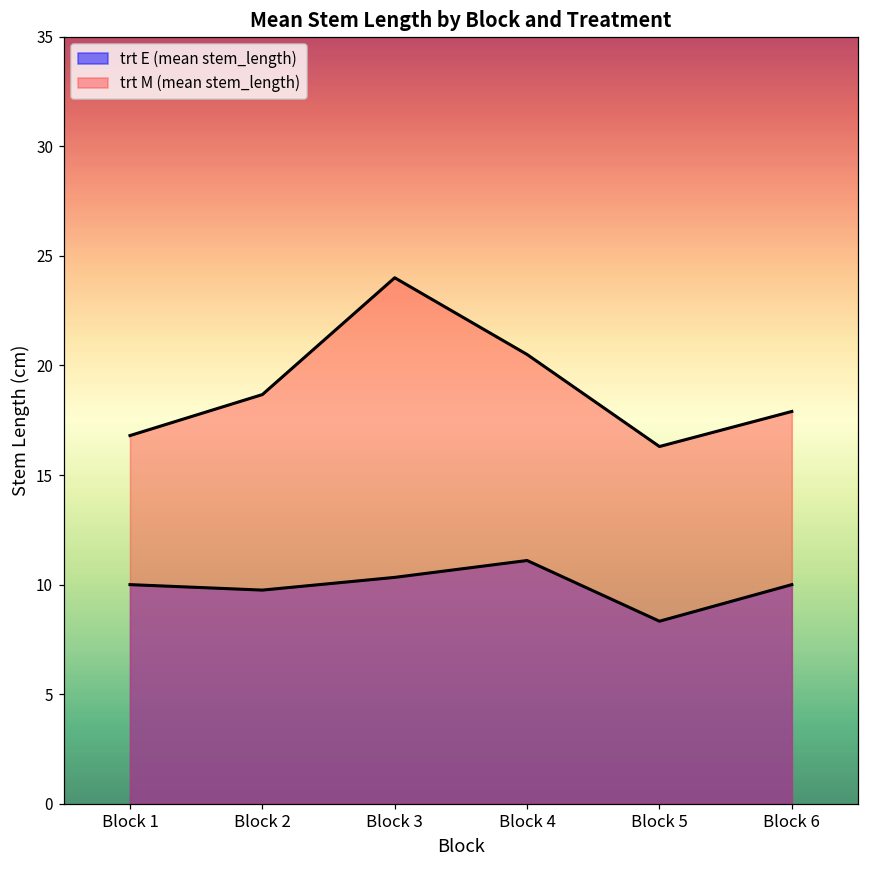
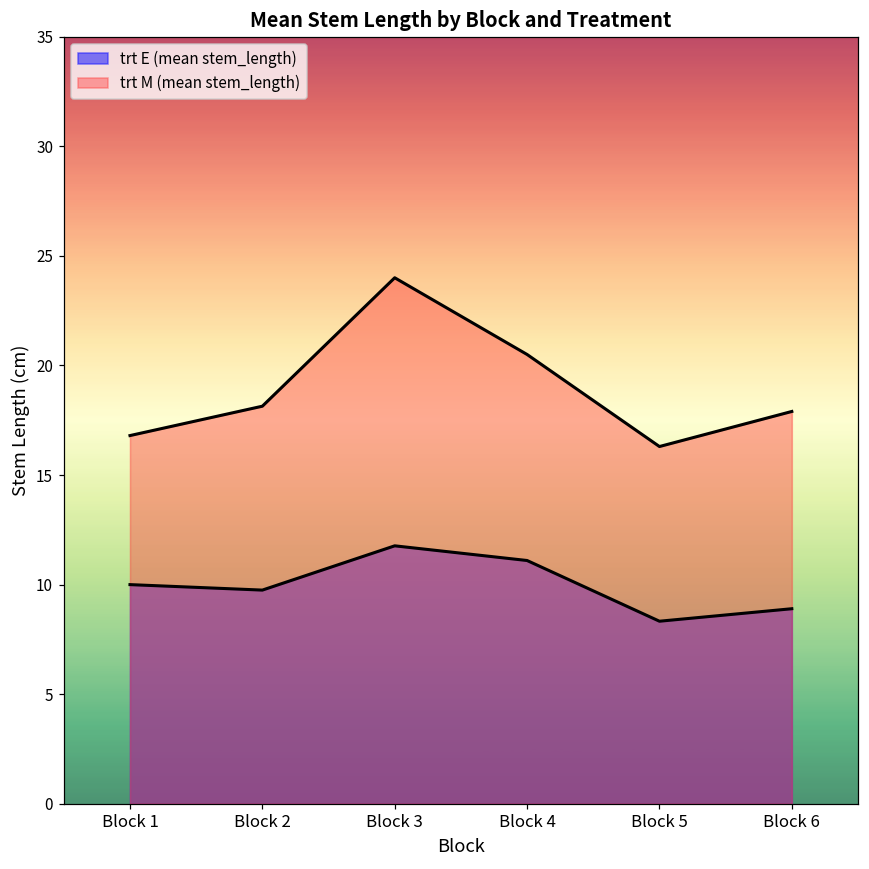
trt M (mean stem_length), Block 2: 18.7 -> 18.1
trt E (mean stem_length), Block 3: 10.3 -> 11.8
trt E (mean stem_length), Block 6: 10.0 -> 8.9
